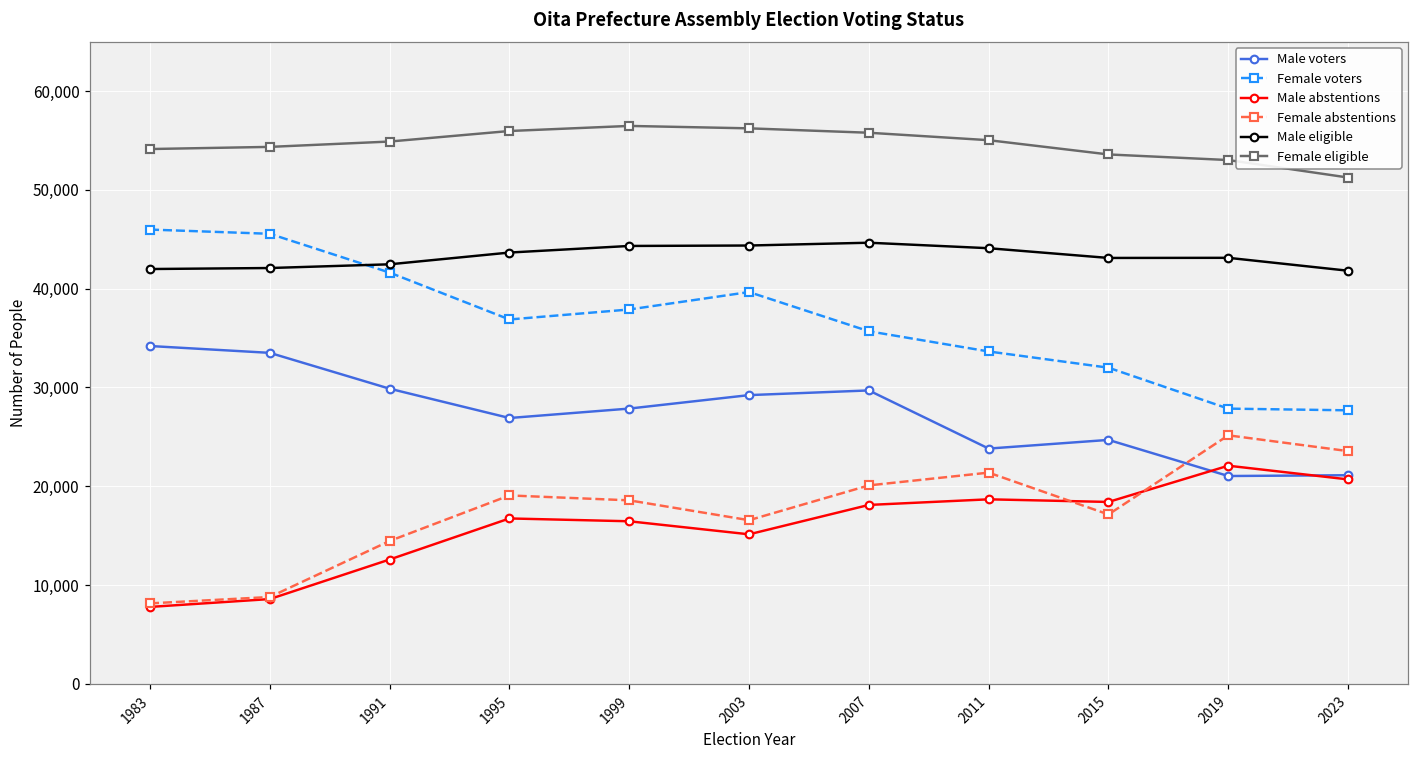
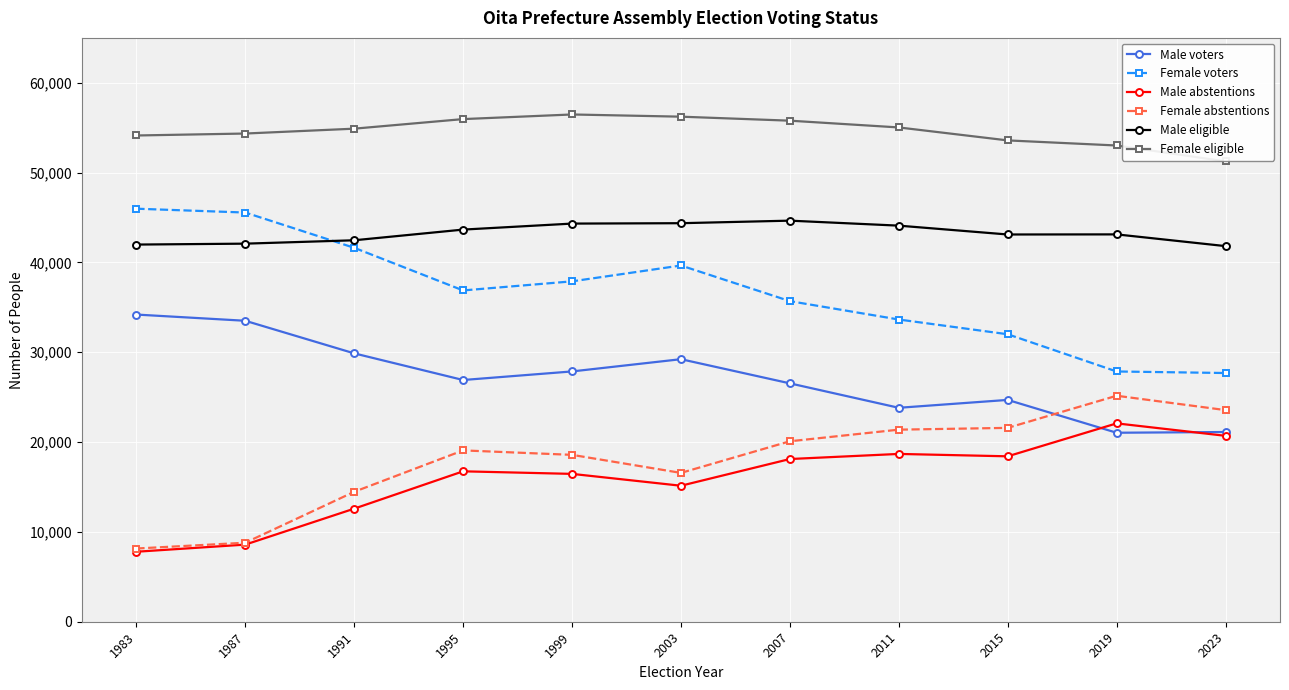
Male voters, 2007: 30,000 -> 27,000
Female abstentions, 2015: 17,000 -> 22,000
